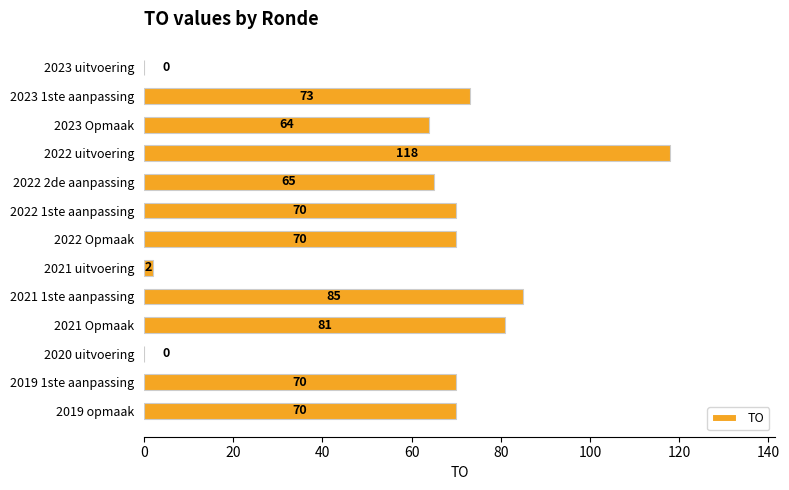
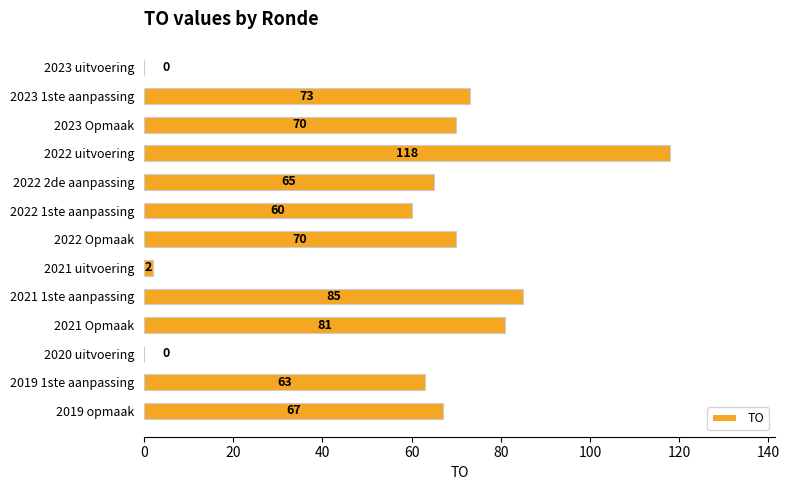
2023 Opmaak: 64 -> 70
2022 1ste aanpassing: 70 -> 60
2019 1ste aanpassing: 70 -> 63
2019 opmaak: 70 -> 67
